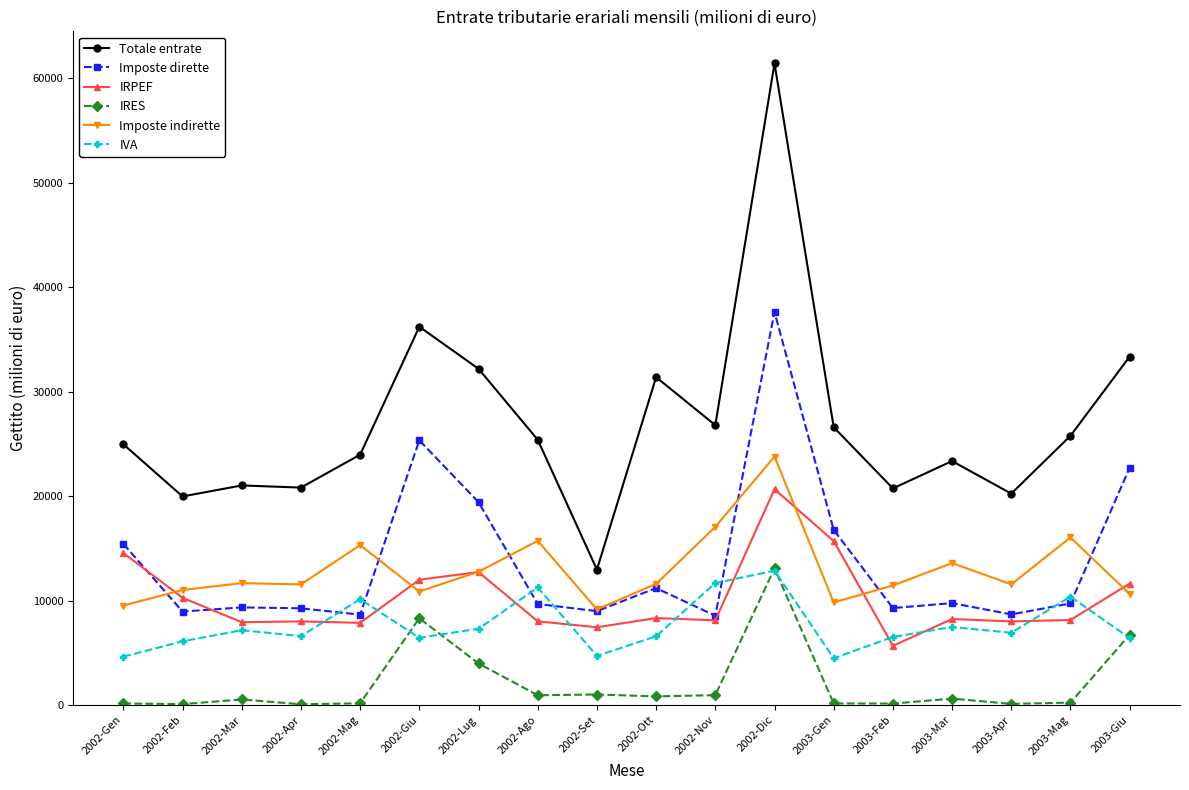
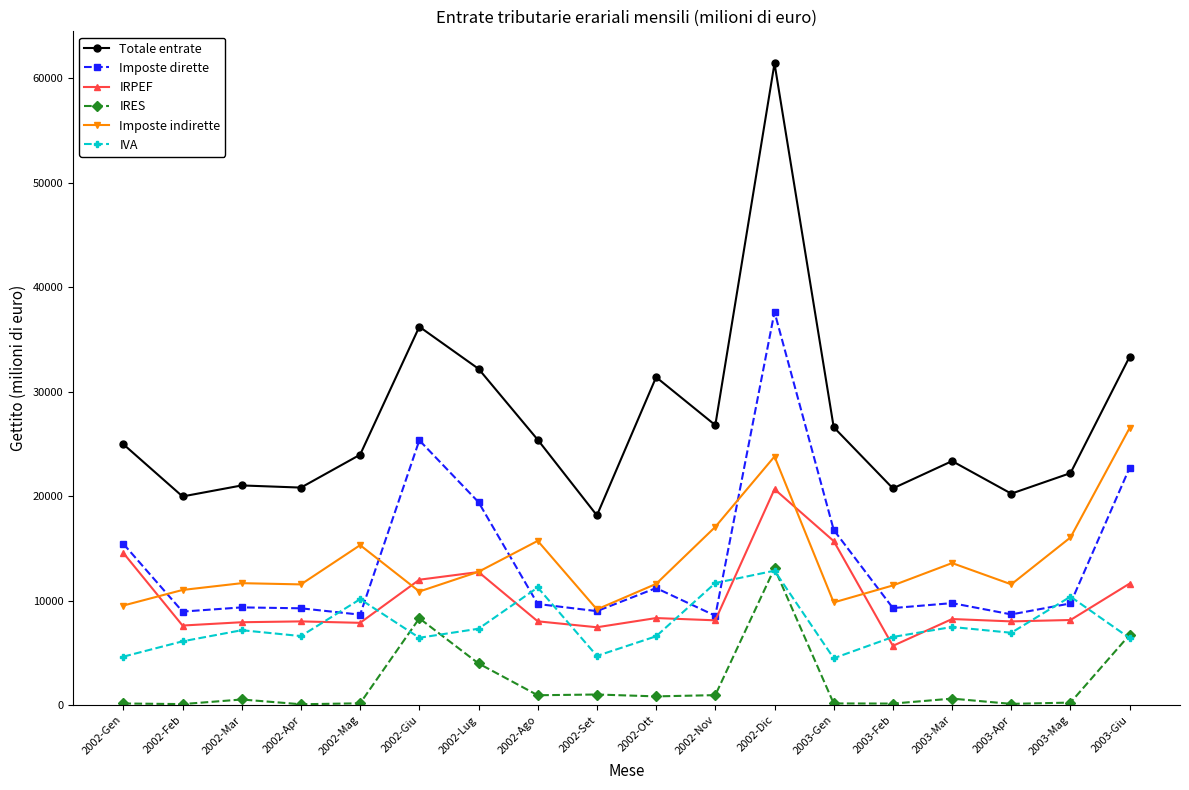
IRPEF, 2002-Feb: 10300 -> 7600
Totale entrate, 2002-Set: 13000 -> 18200
Totale entrate, 2003-Mag: 25800 -> 22200
Imposte indirette, 2003-Giu: 10600 -> 26500
